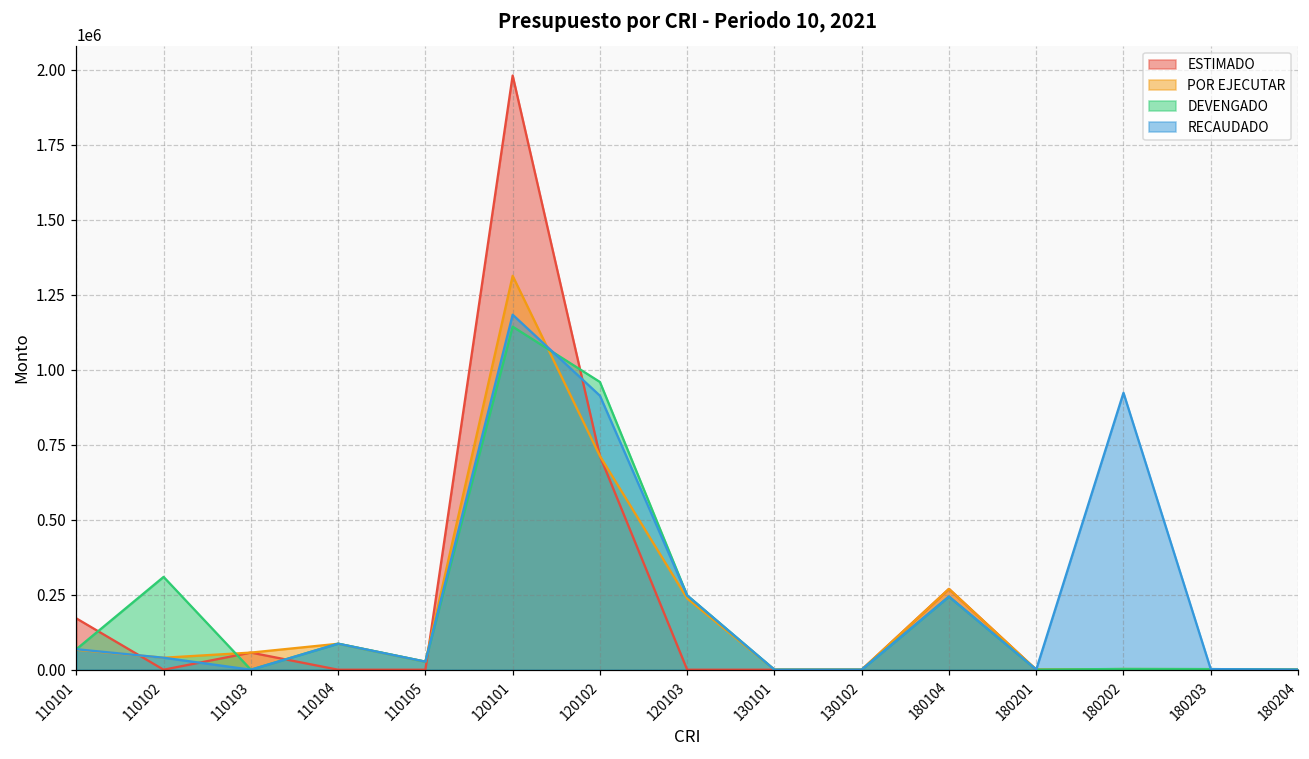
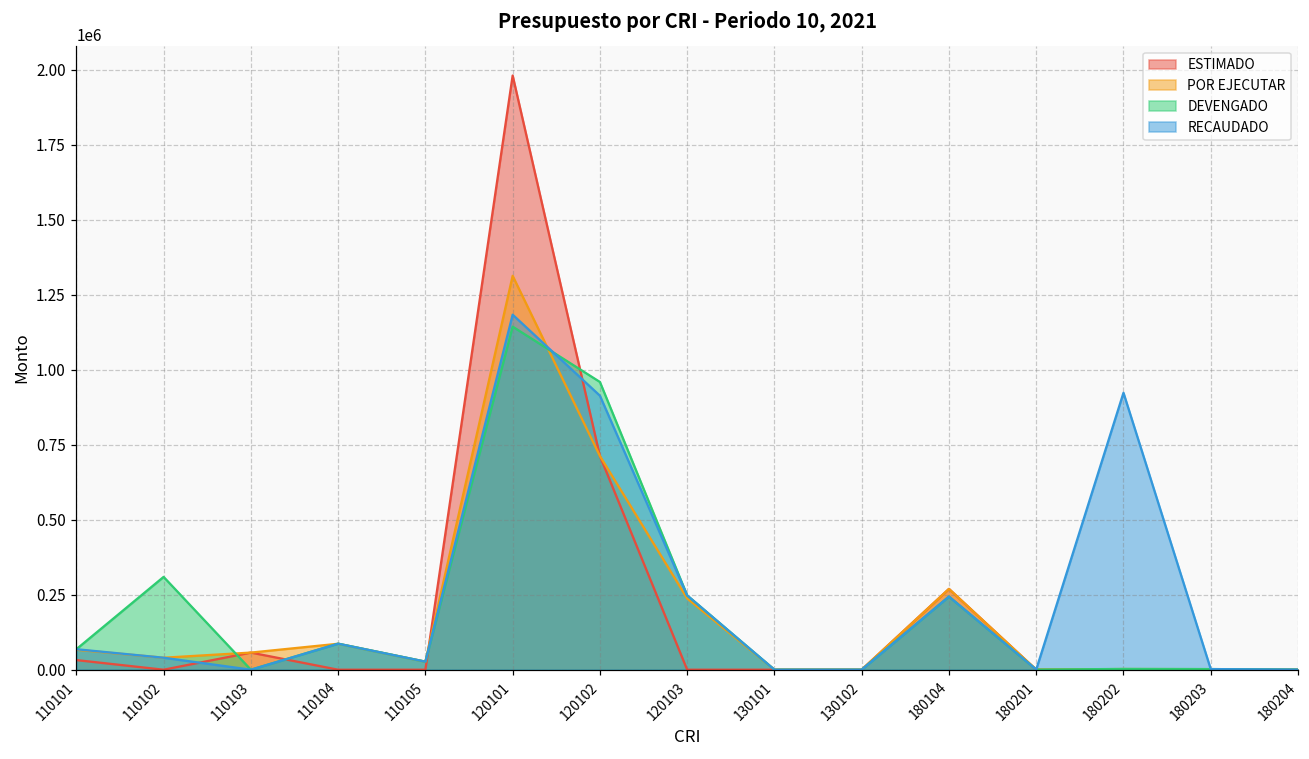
ESTIMADO, 110101: 170000 -> 30000
